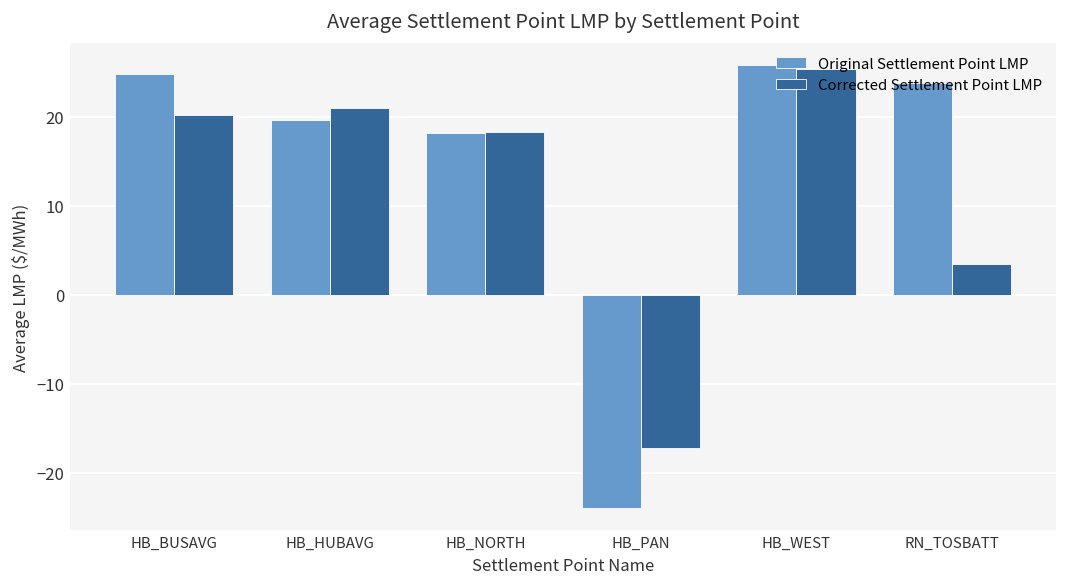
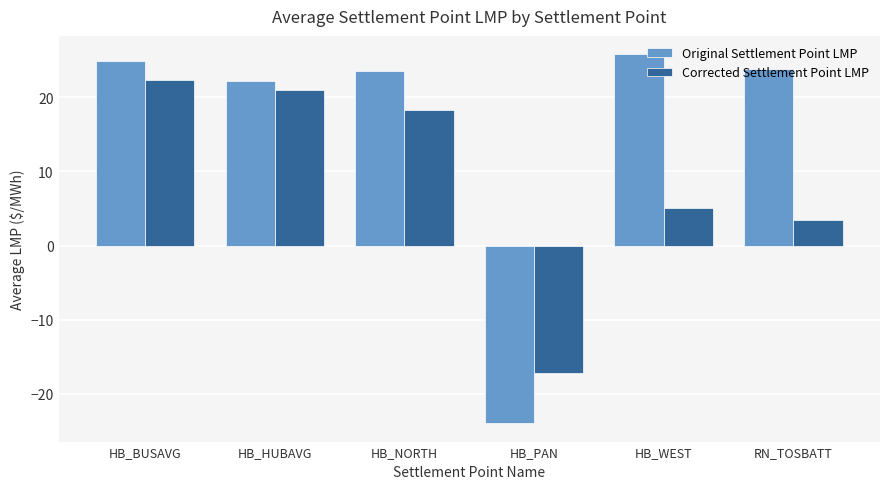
Corrected Settlement Point LMP, HB_BUSAVG: 20 -> 22
Original Settlement Point LMP, HB_HUBAVG: 20 -> 22
Original Settlement Point LMP, HB_NORTH: 18 -> 24
Corrected Settlement Point LMP, HB_WEST: 25 -> 5
